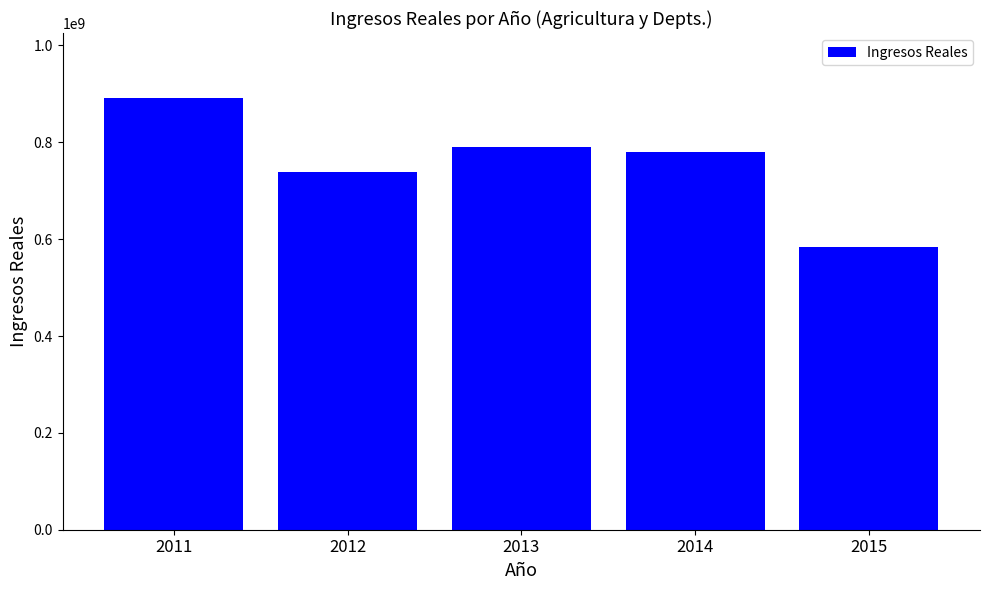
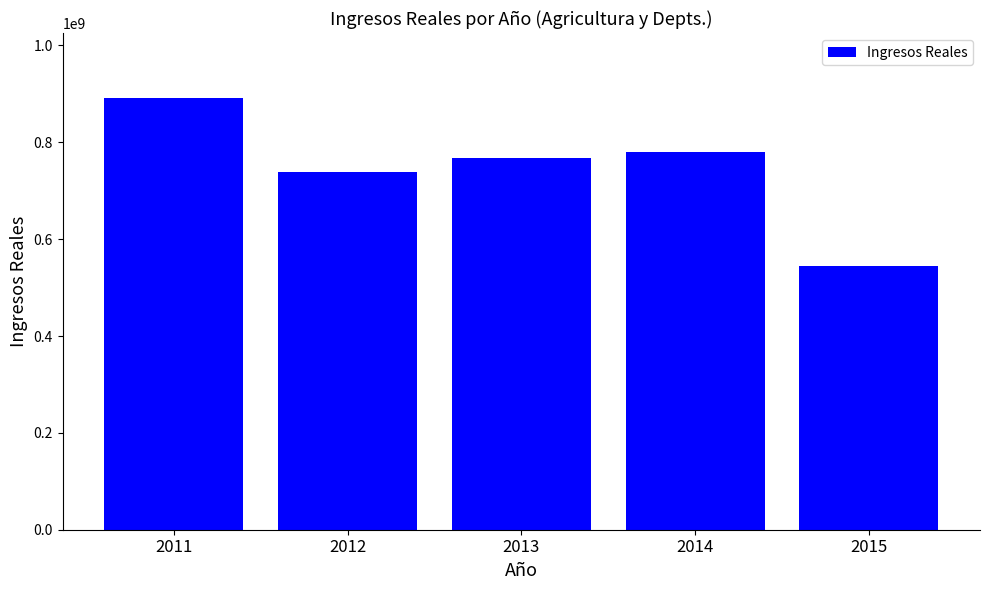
2013: 790000000 -> 770000000
2015: 580000000 -> 550000000
